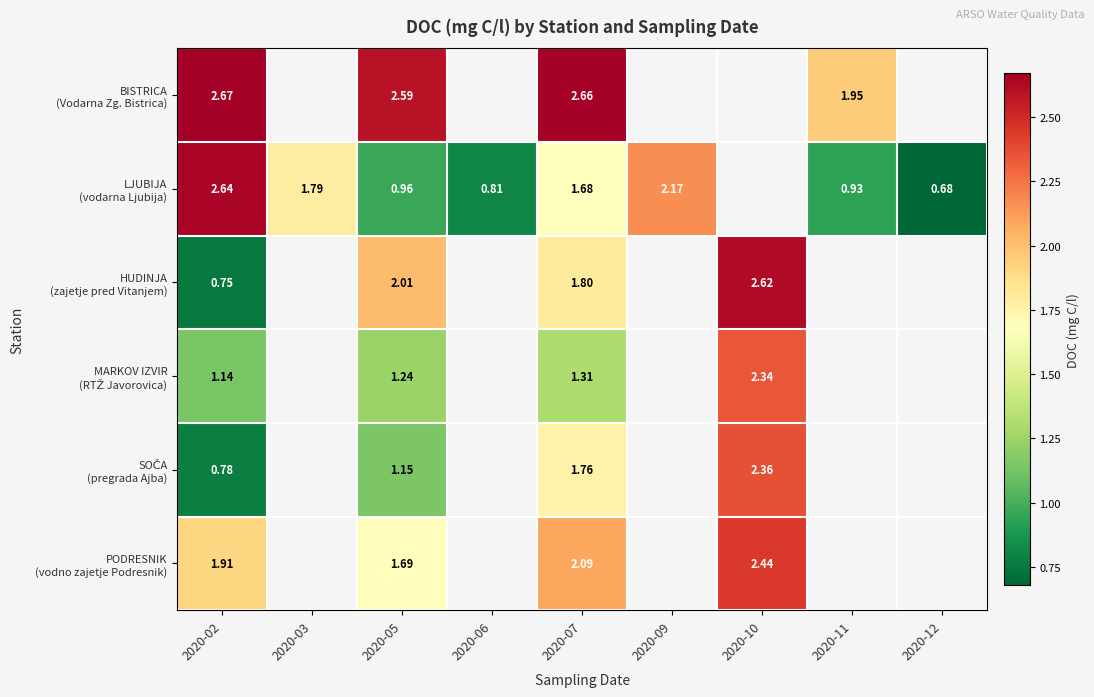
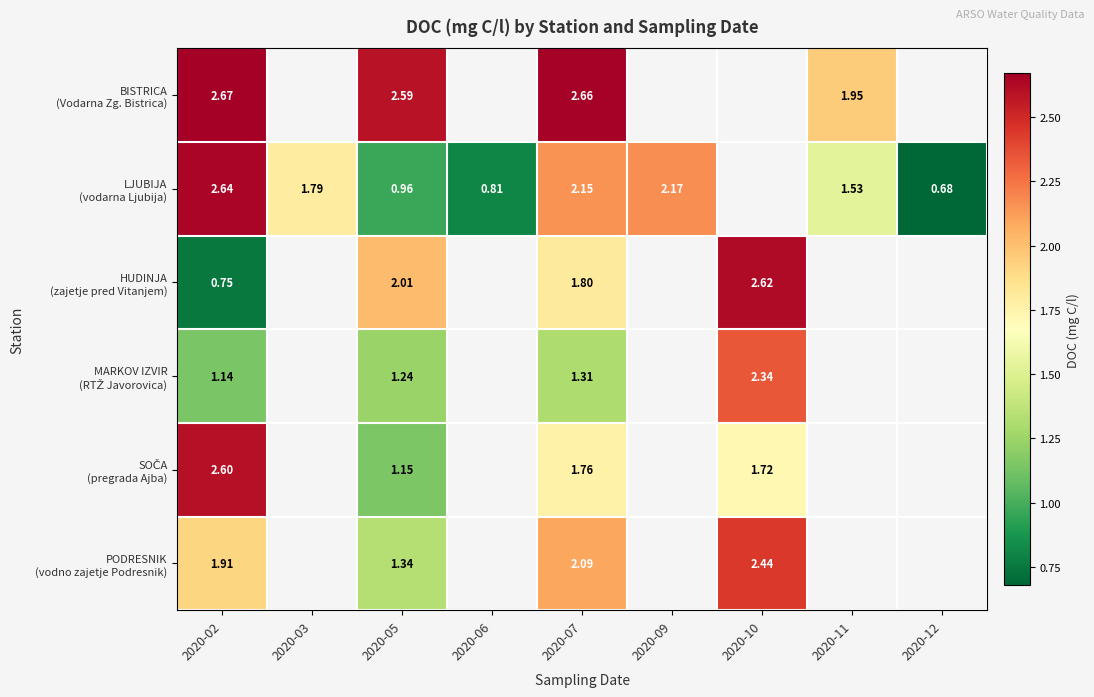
LJUBIJA (vodarna Ljubija), 2020-07: 1.68 -> 2.15
LJUBIJA (vodarna Ljubija), 2020-11: 0.93 -> 1.53
SOČA (pregrada Ajba), 2020-02: 0.78 -> 2.60
SOČA (pregrada Ajba), 2020-10: 2.36 -> 1.72
PODRESNIK (vodno zajetje Podresnik), 2020-05: 1.69 -> 1.34
